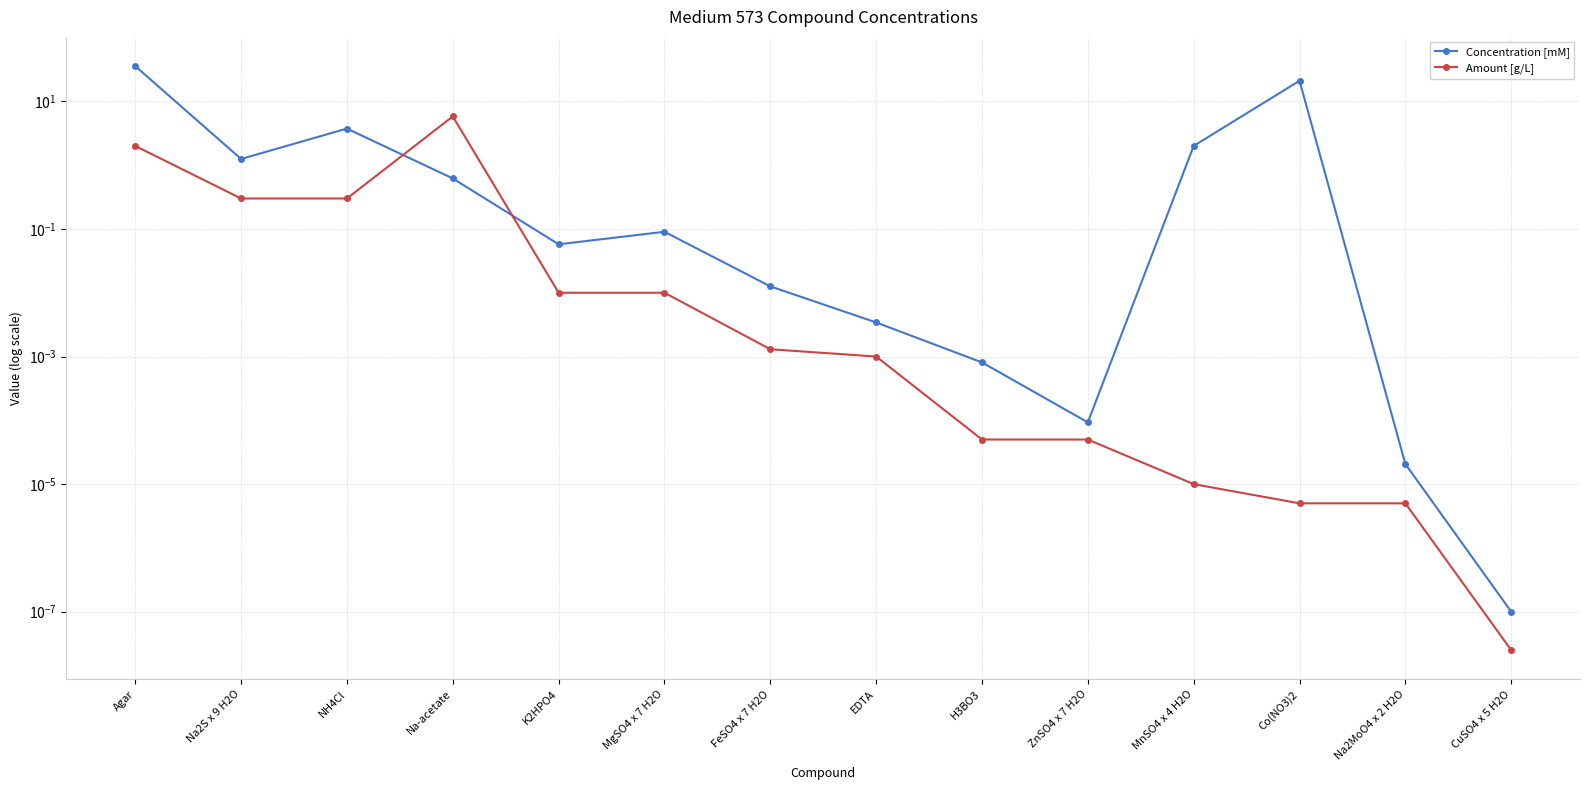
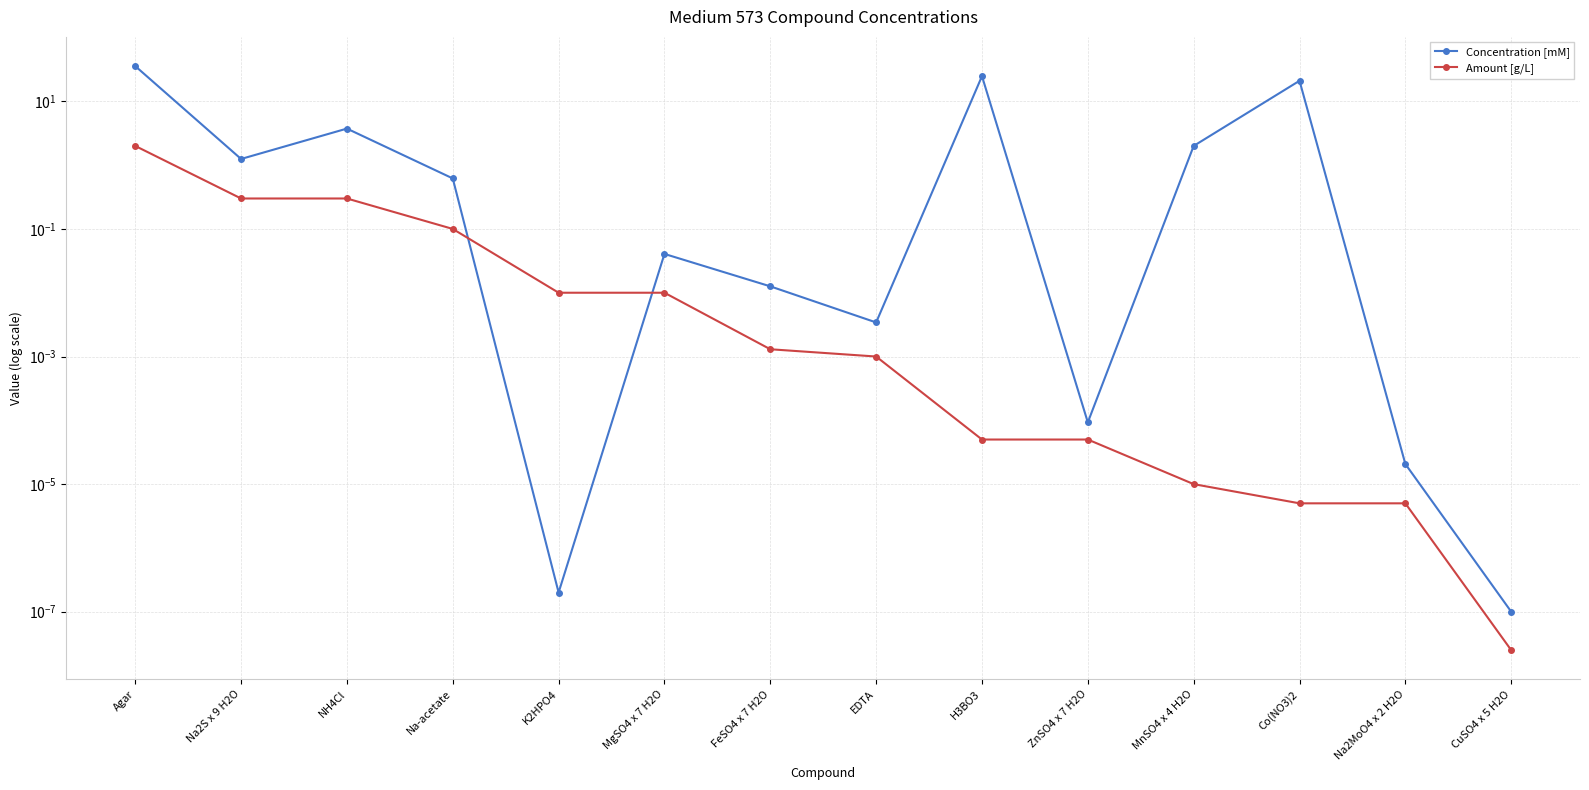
Amount [g/L], Na-acetate: 6 -> 0.1
Concentration [mM], K2HPO4: 0.06 -> 0.0000002
Concentration [mM], MgSO4 x 7 H2O: 0.09 -> 0.04
Concentration [mM], H3BO3: 0.0008 -> 25
